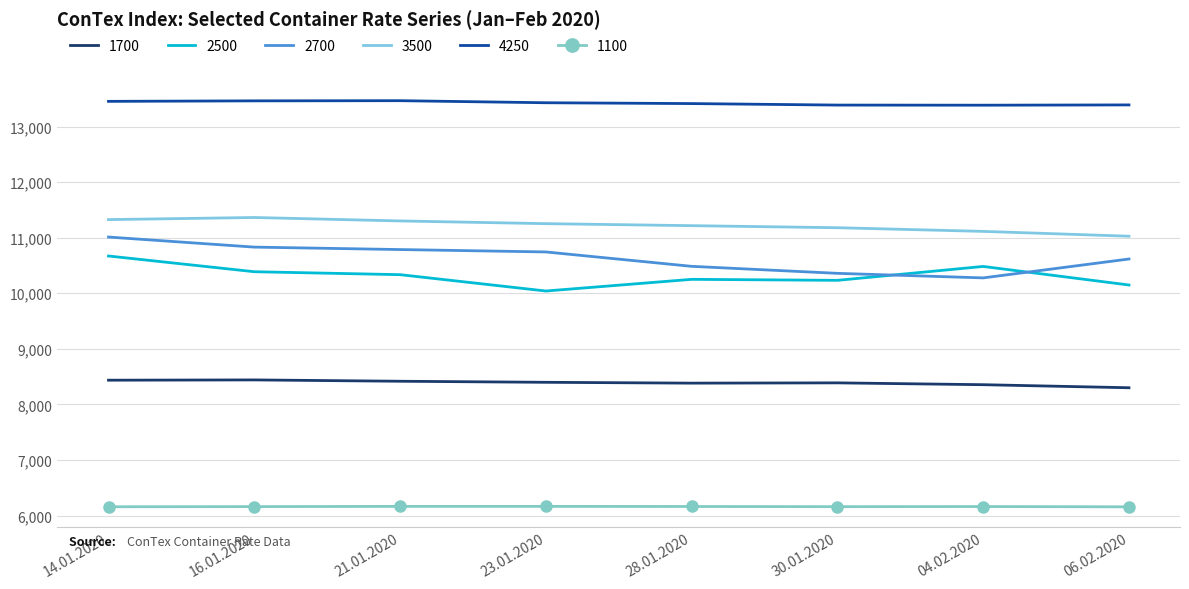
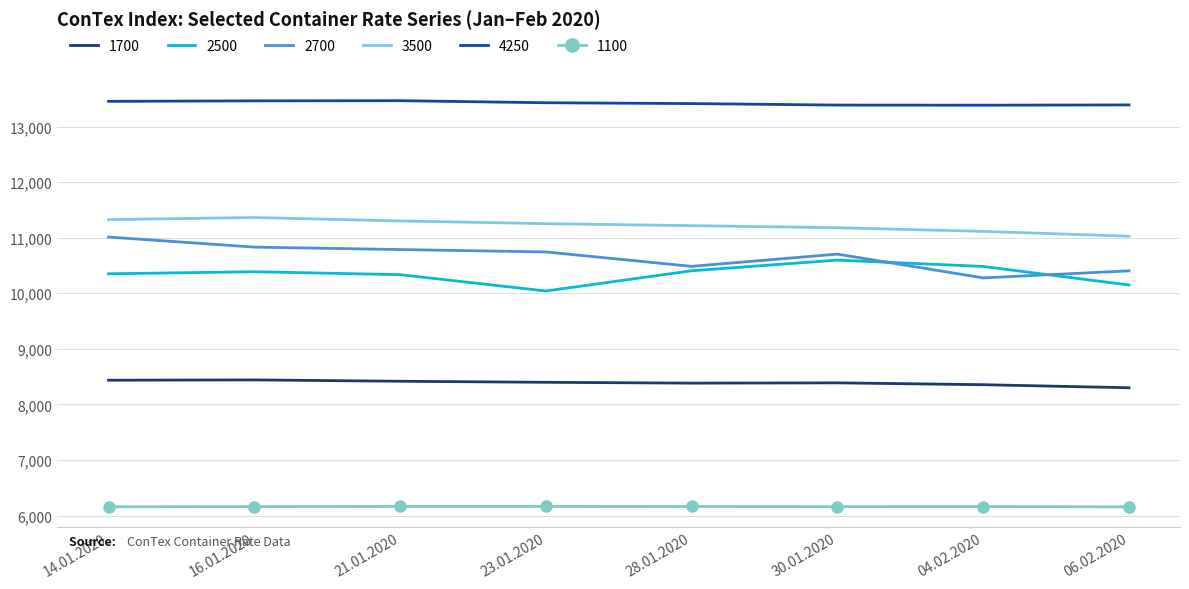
2500, 14.01.2020: 10,700 -> 10,400
2500, 28.01.2020: 10,300 -> 10,400
2500, 30.01.2020: 10,200 -> 10,600
2700, 30.01.2020: 10,400 -> 10,700
2700, 06.02.2020: 10,600 -> 10,400
